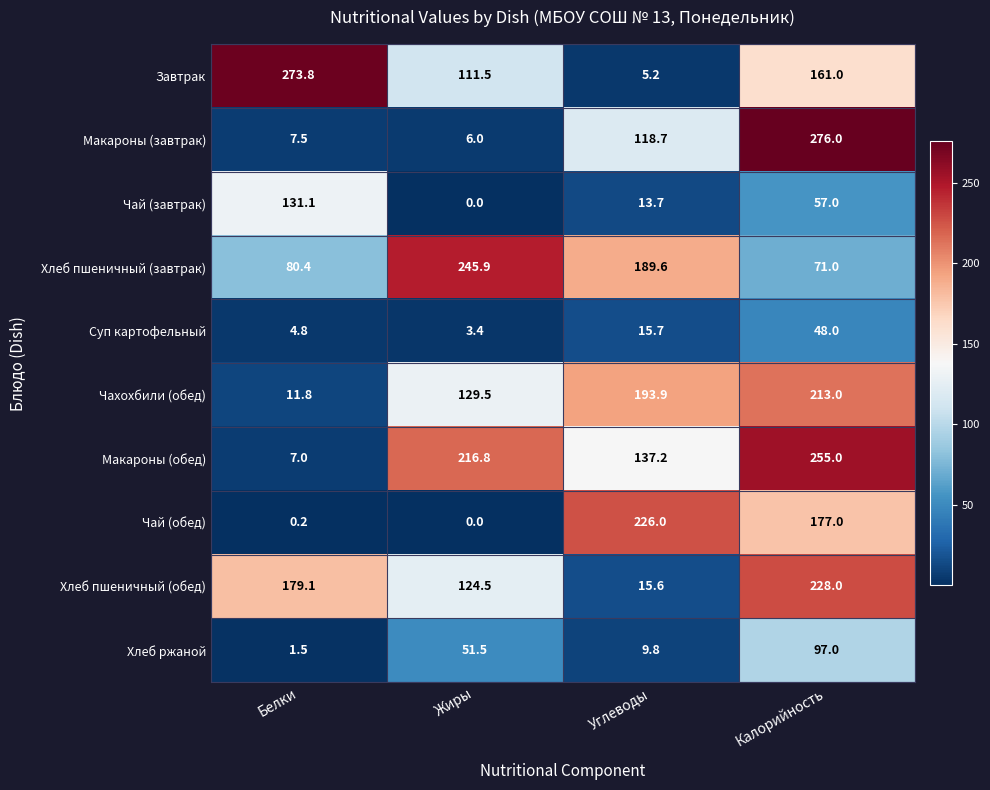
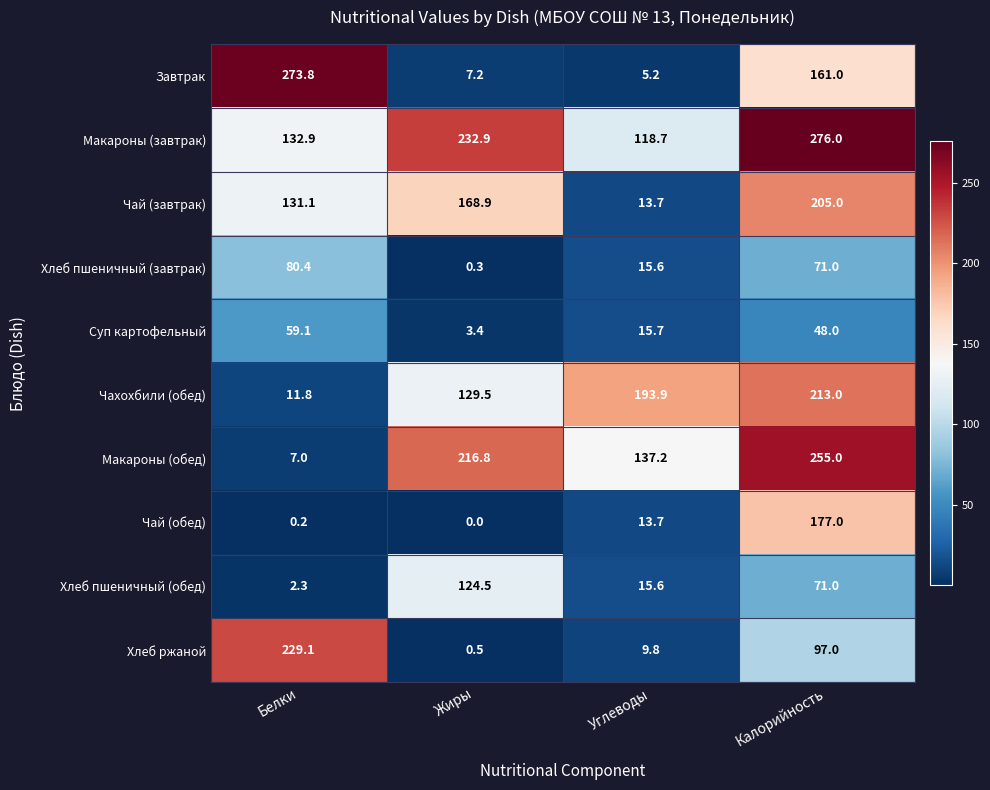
Завтрак, Жиры: 111.5 -> 7.2
Макароны (завтрак), Белки: 7.5 -> 132.9
Макароны (завтрак), Жиры: 6.0 -> 232.9
Чай (завтрак), Жиры: 0.0 -> 168.9
Чай (завтрак), Калорийность: 57.0 -> 205.0
Хлеб пшеничный (завтрак), Жиры: 245.9 -> 0.3
Хлеб пшеничный (завтрак), Углеводы: 189.6 -> 15.6
Суп картофельный, Белки: 4.8 -> 59.1
Чай (обед), Углеводы: 226.0 -> 13.7
Хлеб пшеничный (обед), Белки: 179.1 -> 2.3
Хлеб пшеничный (обед), Калорийность: 228.0 -> 71.0
Хлеб ржаной, Белки: 1.5 -> 229.1
Хлеб ржаной, Жиры: 51.5 -> 0.5
